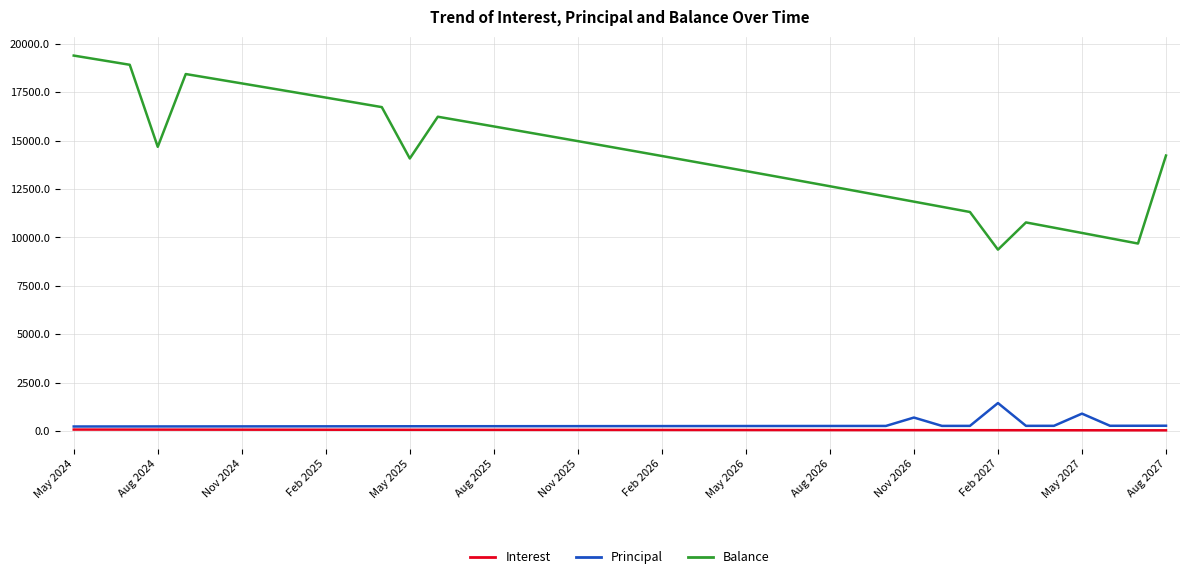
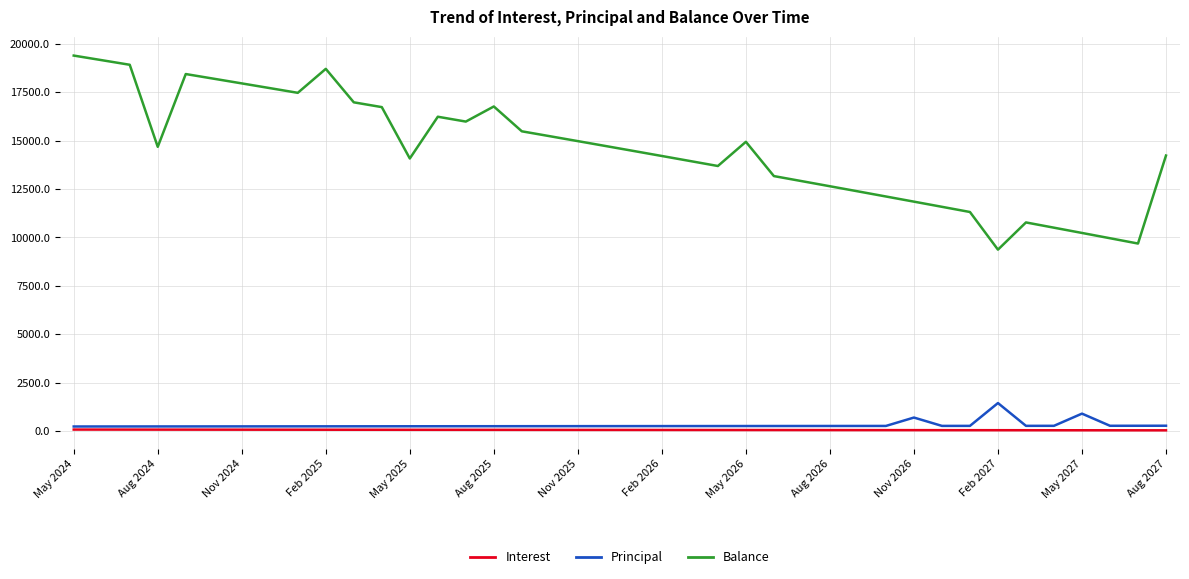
Balance, Feb 2025: 17200 -> 18700
Balance, Aug 2025: 15700 -> 16800
Balance, May 2026: 13400 -> 14900
